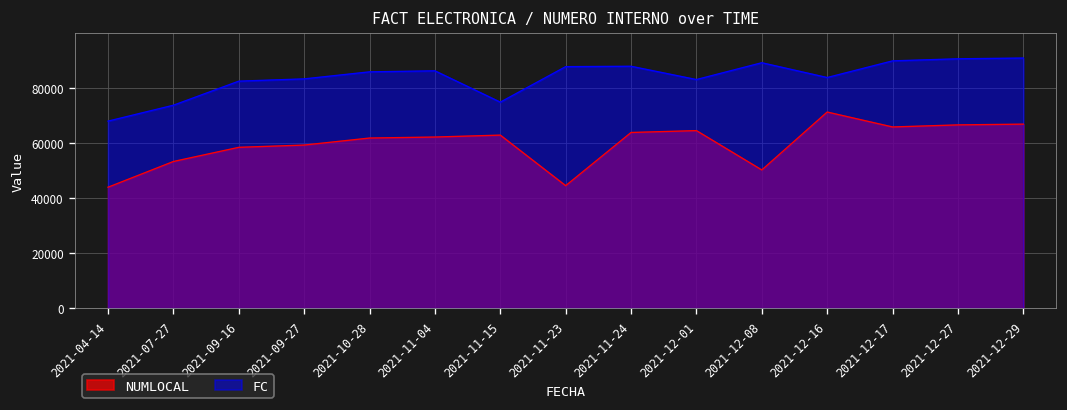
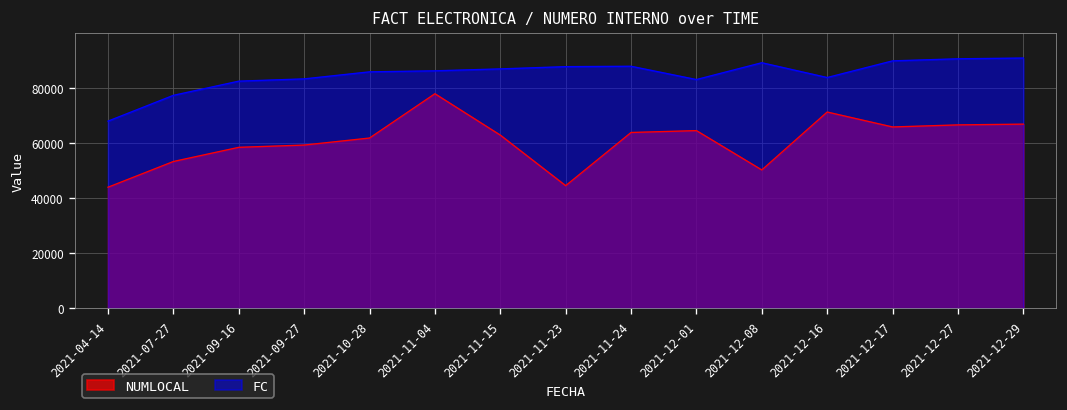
FC, 2021-07-27: 74000 -> 77000
NUMLOCAL, 2021-11-04: 62000 -> 78000
FC, 2021-11-15: 75000 -> 87000
